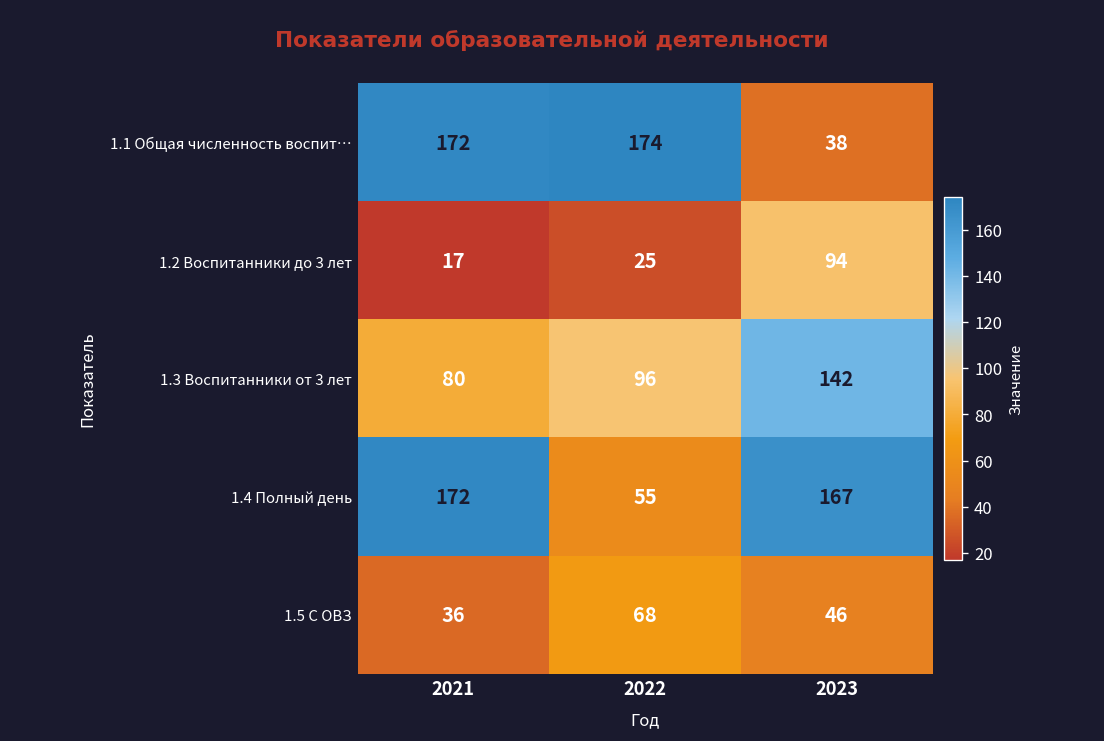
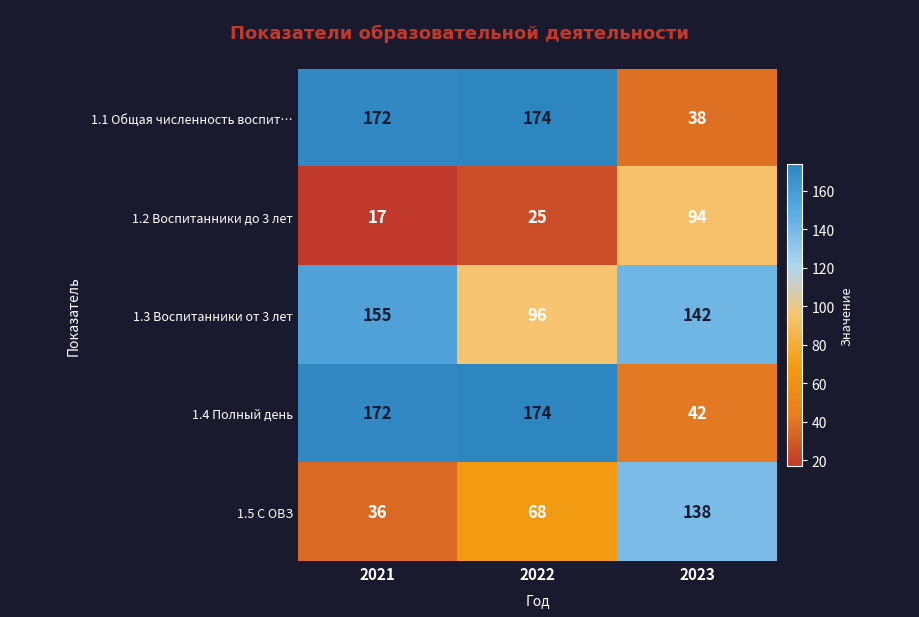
1.3 Воспитанники от 3 лет, 2021: 80 -> 155
1.4 Полный день, 2022: 55 -> 174
1.4 Полный день, 2023: 167 -> 42
1.5 С ОВЗ, 2023: 46 -> 138
